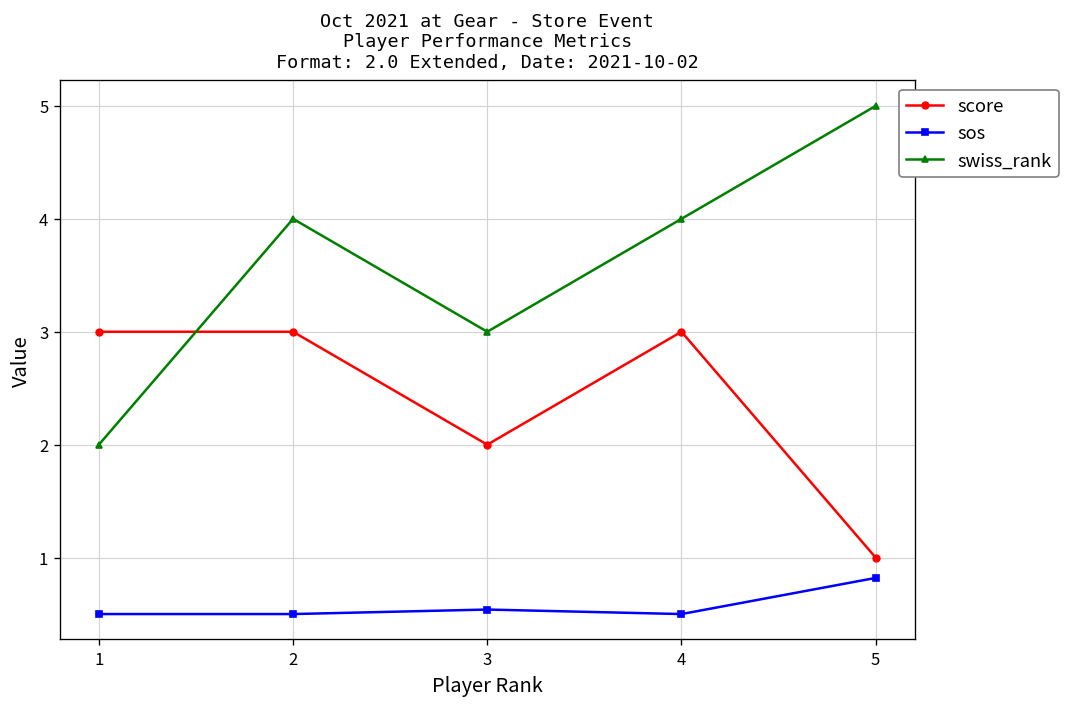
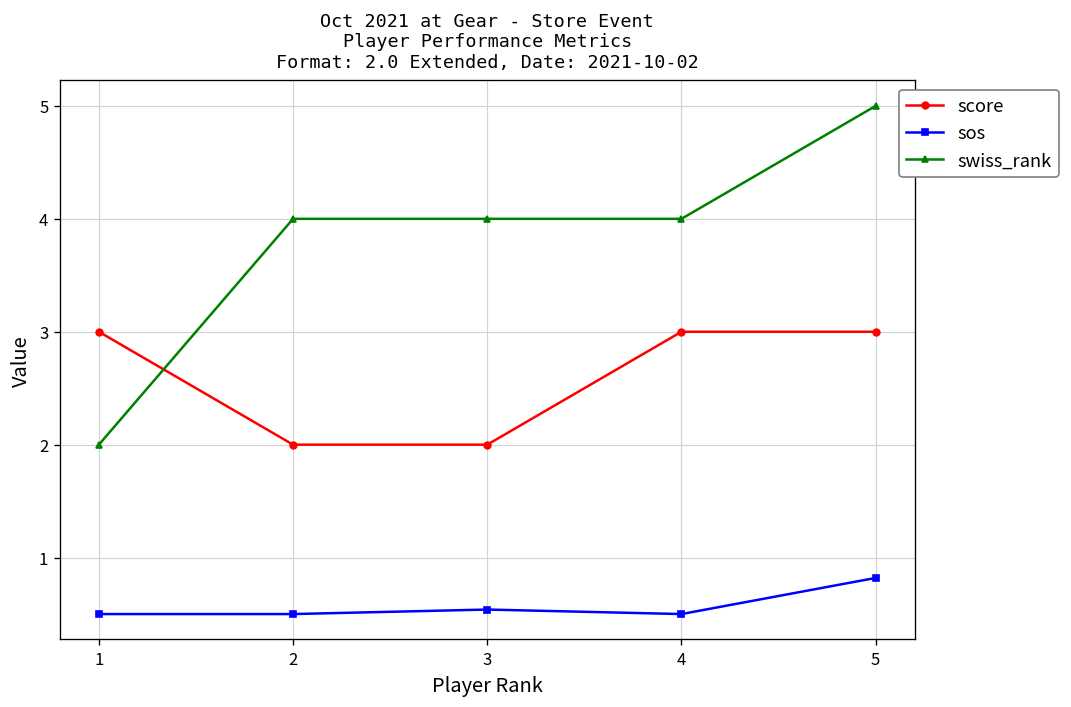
score, 2: 3 -> 2
swiss_rank, 3: 3 -> 4
score, 5: 1 -> 3
